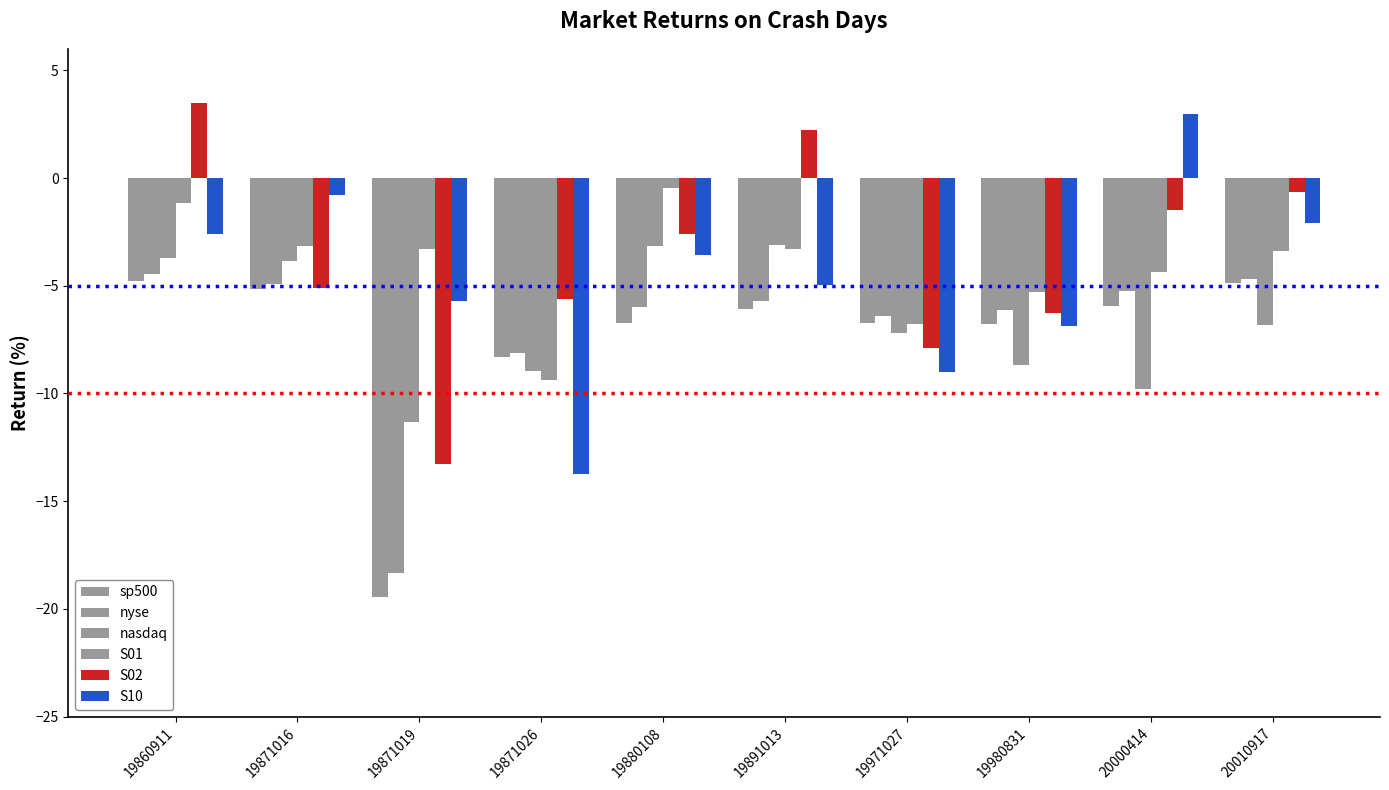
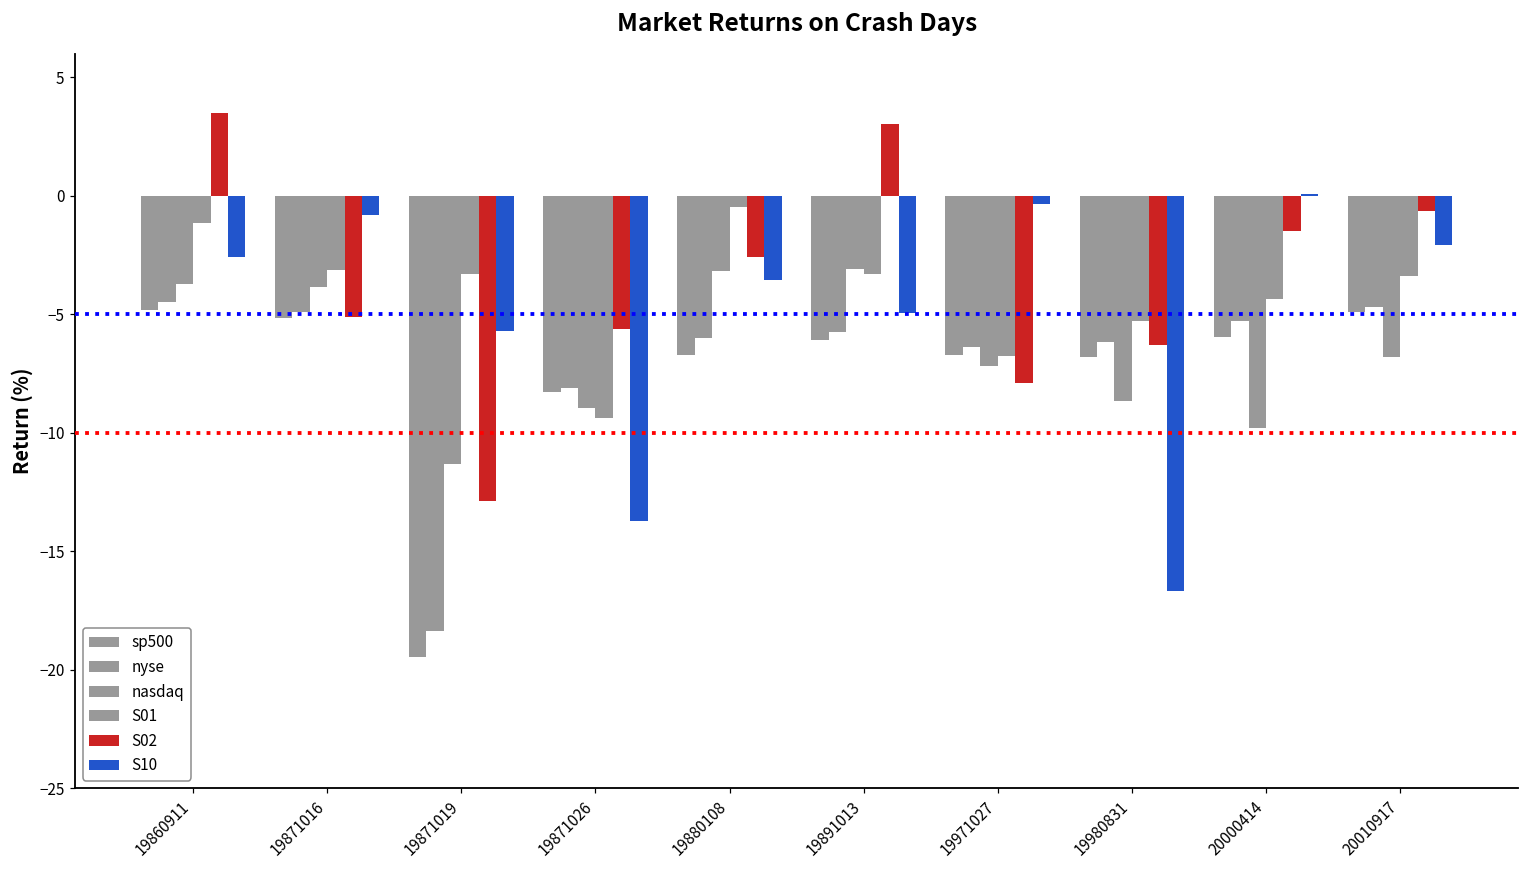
S02, 19871019: -13.3 -> -12.9
S02, 19891013: 2.2 -> 3.0
S10, 19971027: -9.0 -> -0.3
S10, 19980831: -6.9 -> -16.7
S10, 20000414: 3.0 -> 0.1
